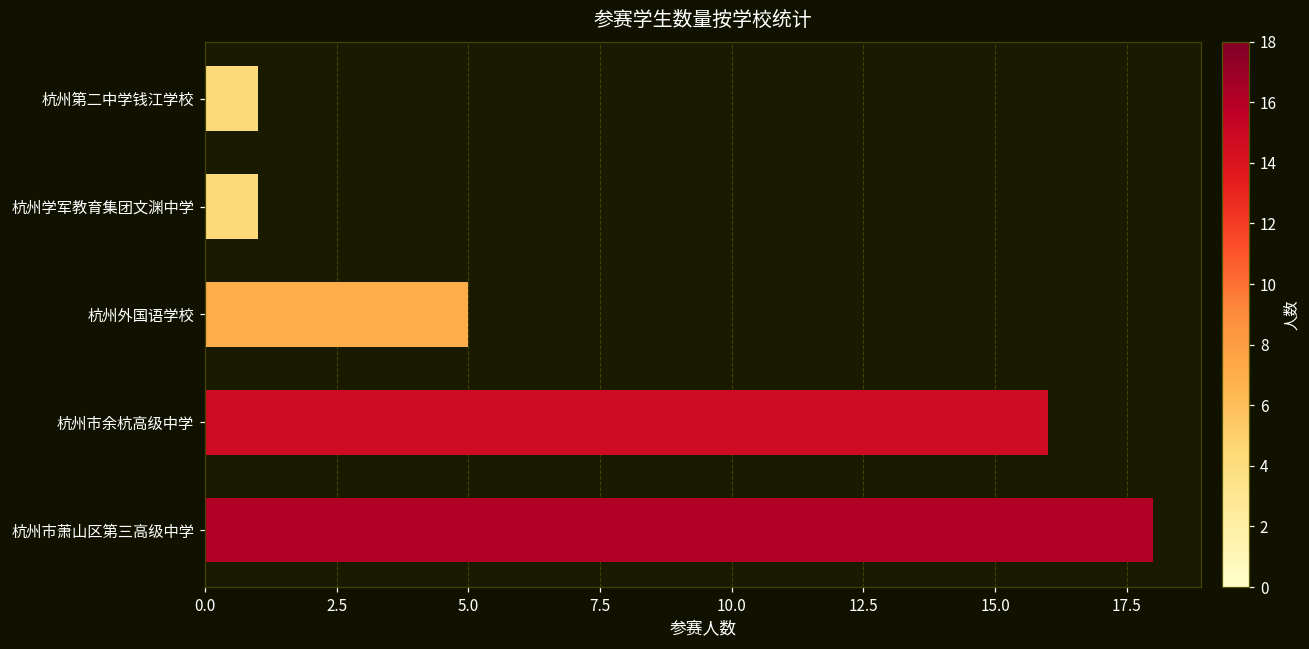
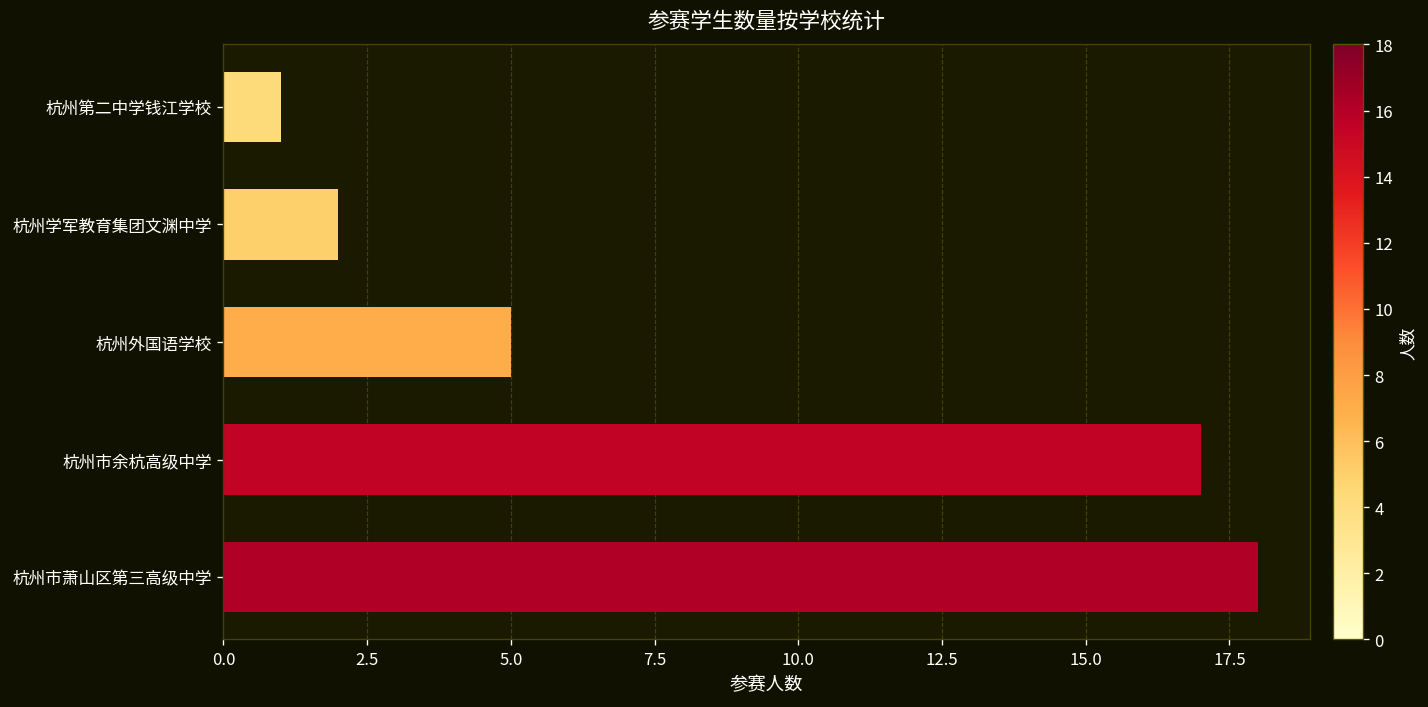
杭州学军教育集团文渊中学: 1 -> 2
杭州市余杭高级中学: 16 -> 17
